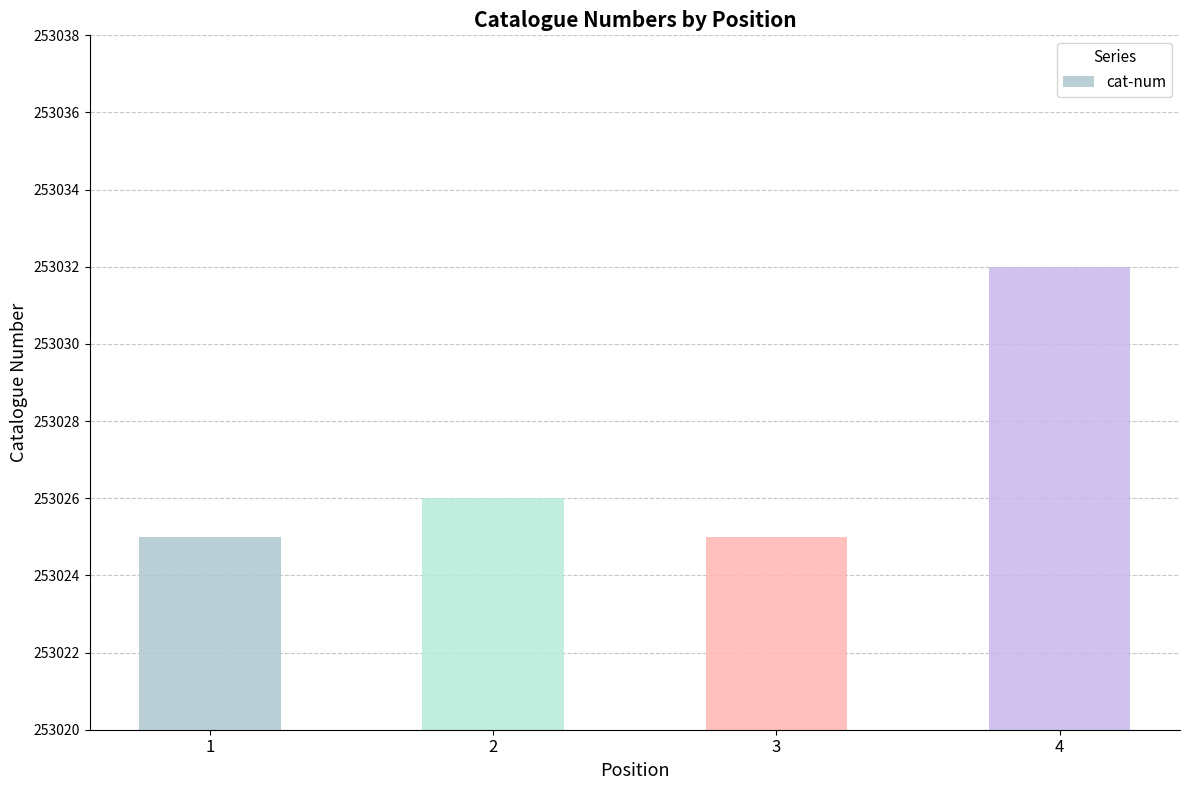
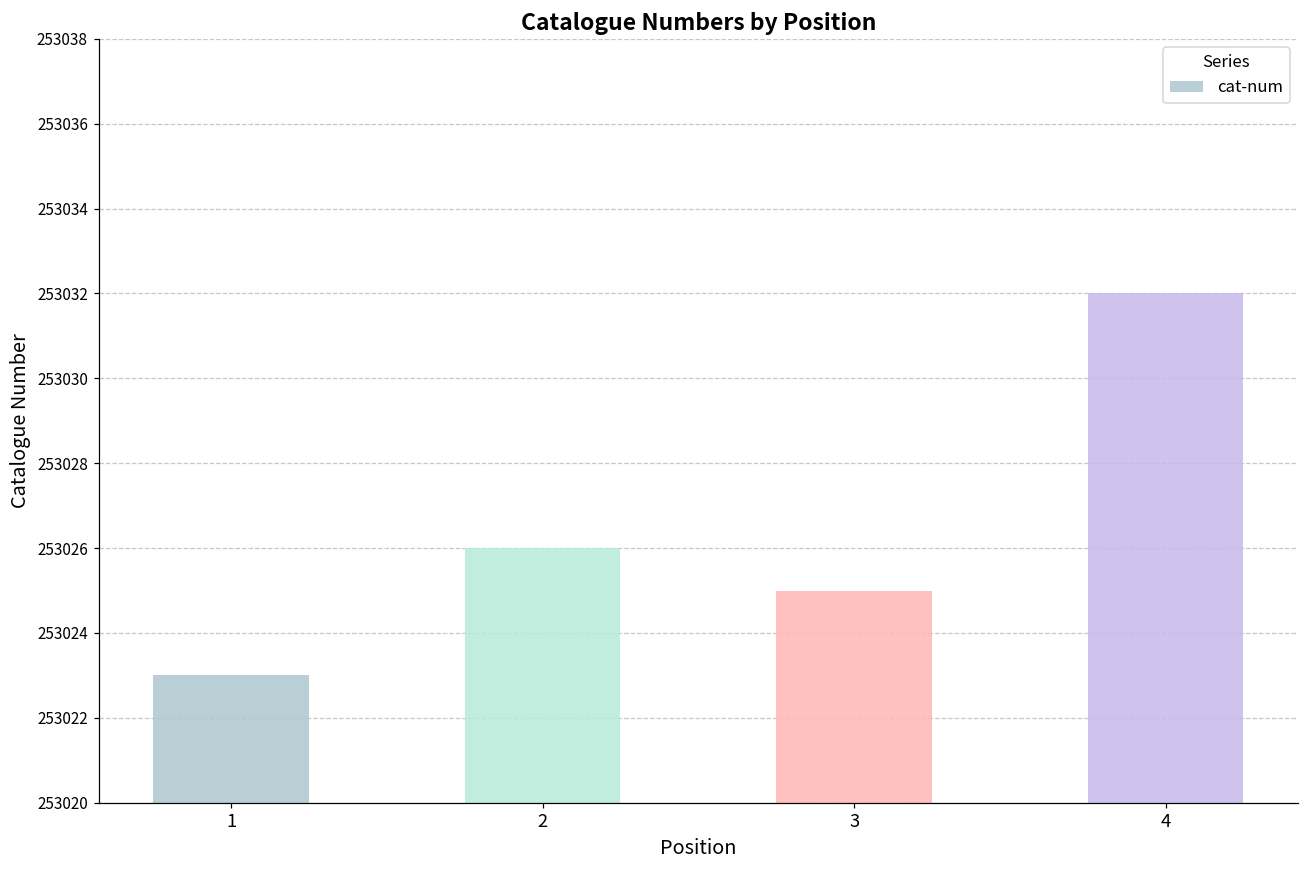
1: 253025 -> 253023
